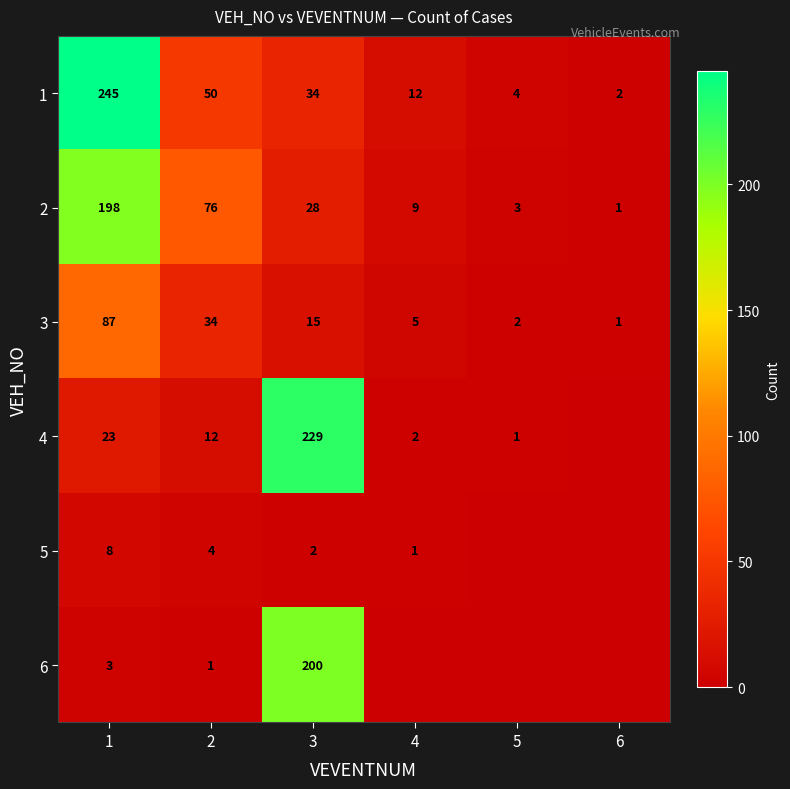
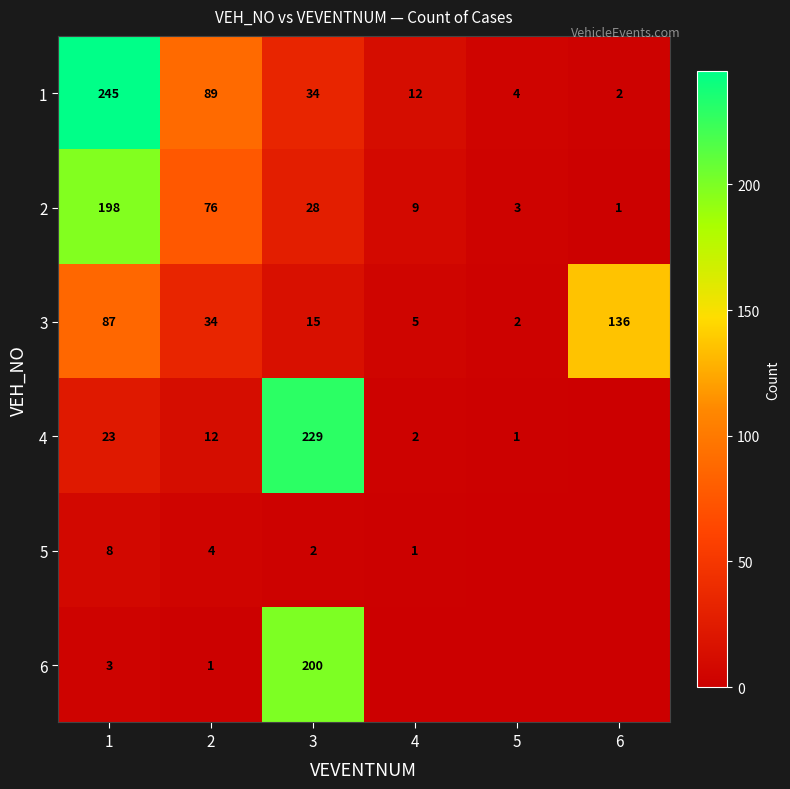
1, 2: 50 -> 89
3, 6: 1 -> 136
